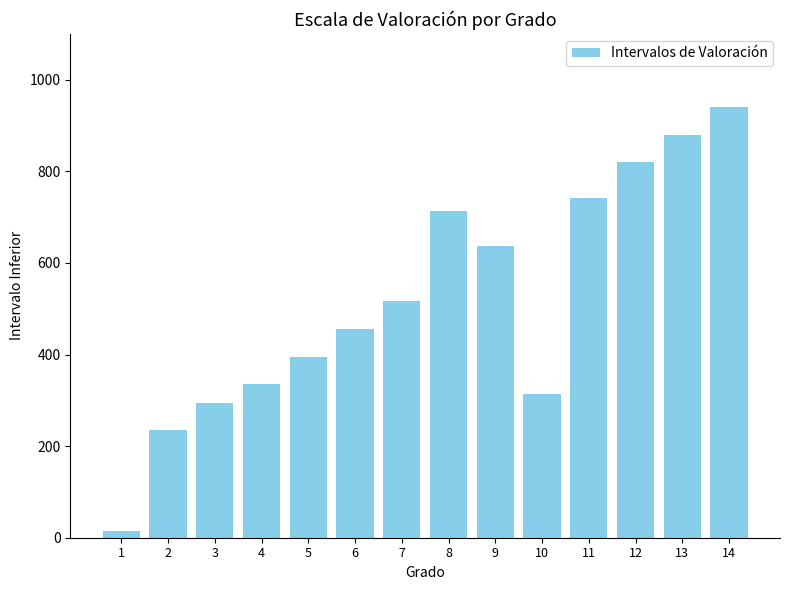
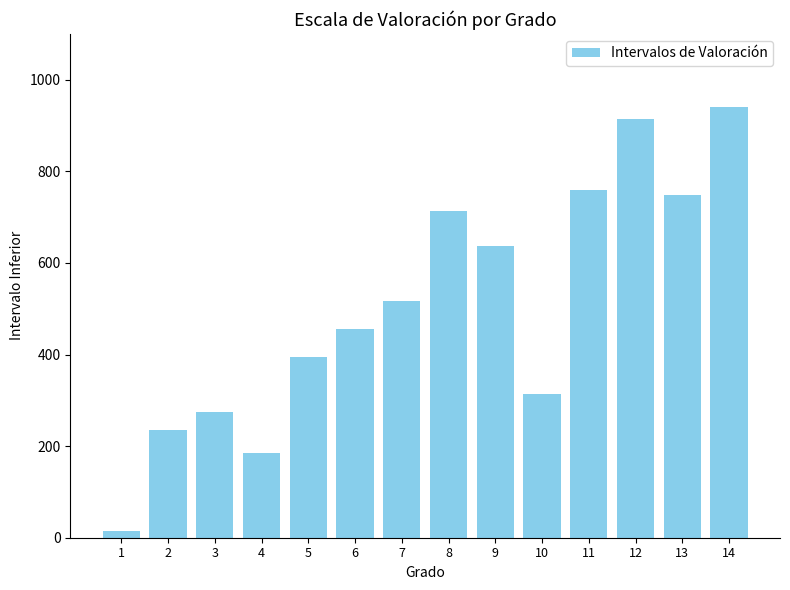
3: 300 -> 270
4: 340 -> 190
11: 740 -> 760
12: 820 -> 920
13: 880 -> 750
